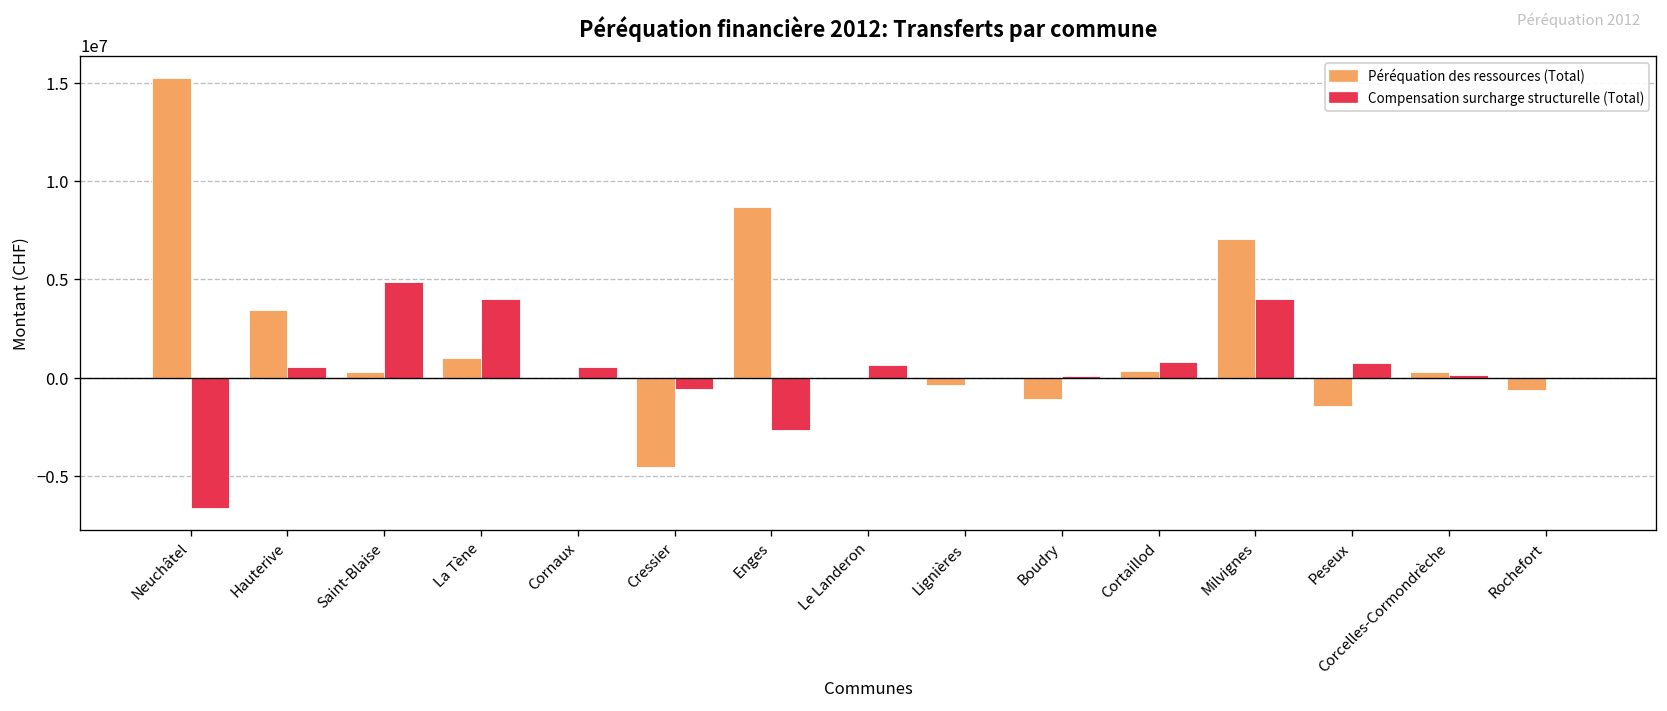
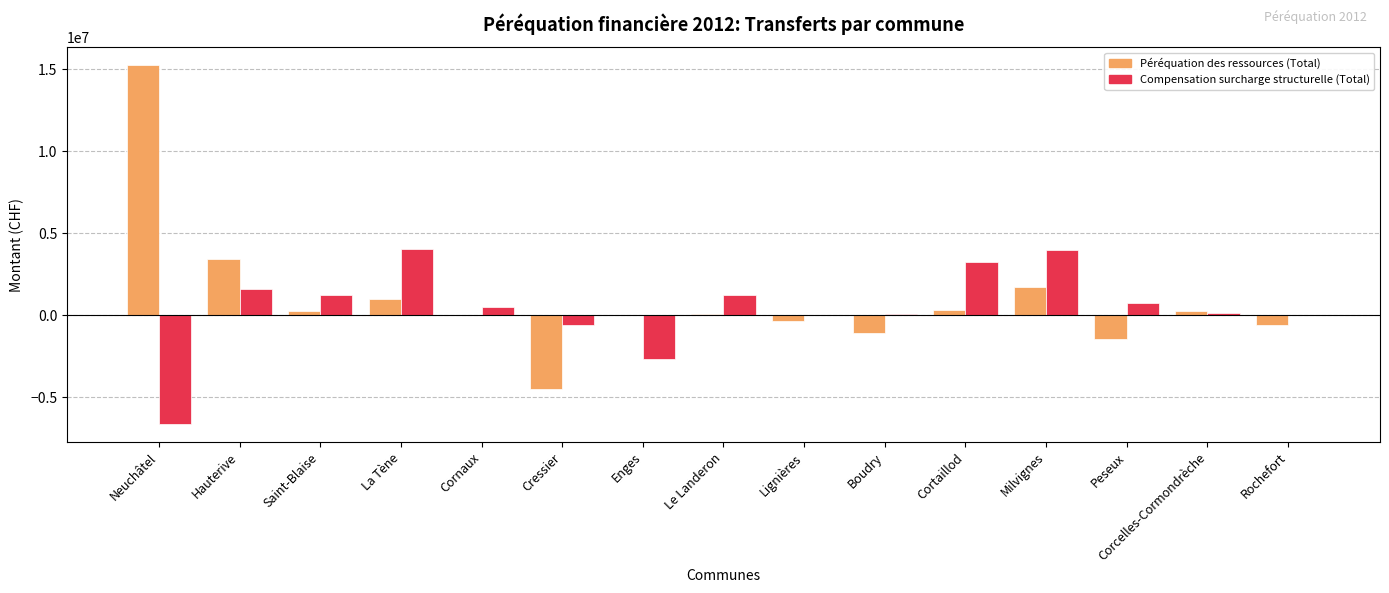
Compensation surcharge structurelle (Total), Hauterive: 500000 -> 1600000
Compensation surcharge structurelle (Total), Saint-Blaise: 4900000 -> 1200000
Péréquation des ressources (Total), Enges: 8700000 -> 0
Compensation surcharge structurelle (Total), Le Landeron: 600000 -> 1200000
Compensation surcharge structurelle (Total), Cortaillod: 800000 -> 3300000
Péréquation des ressources (Total), Milvignes: 7000000 -> 1700000
